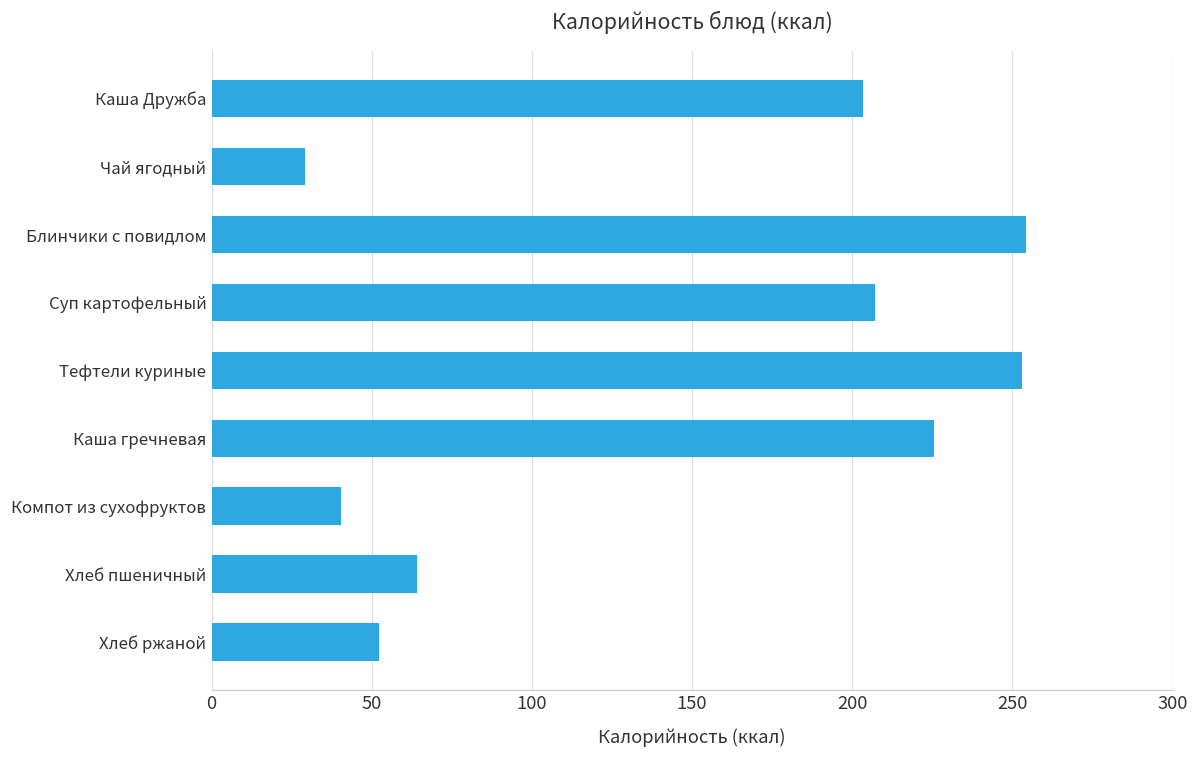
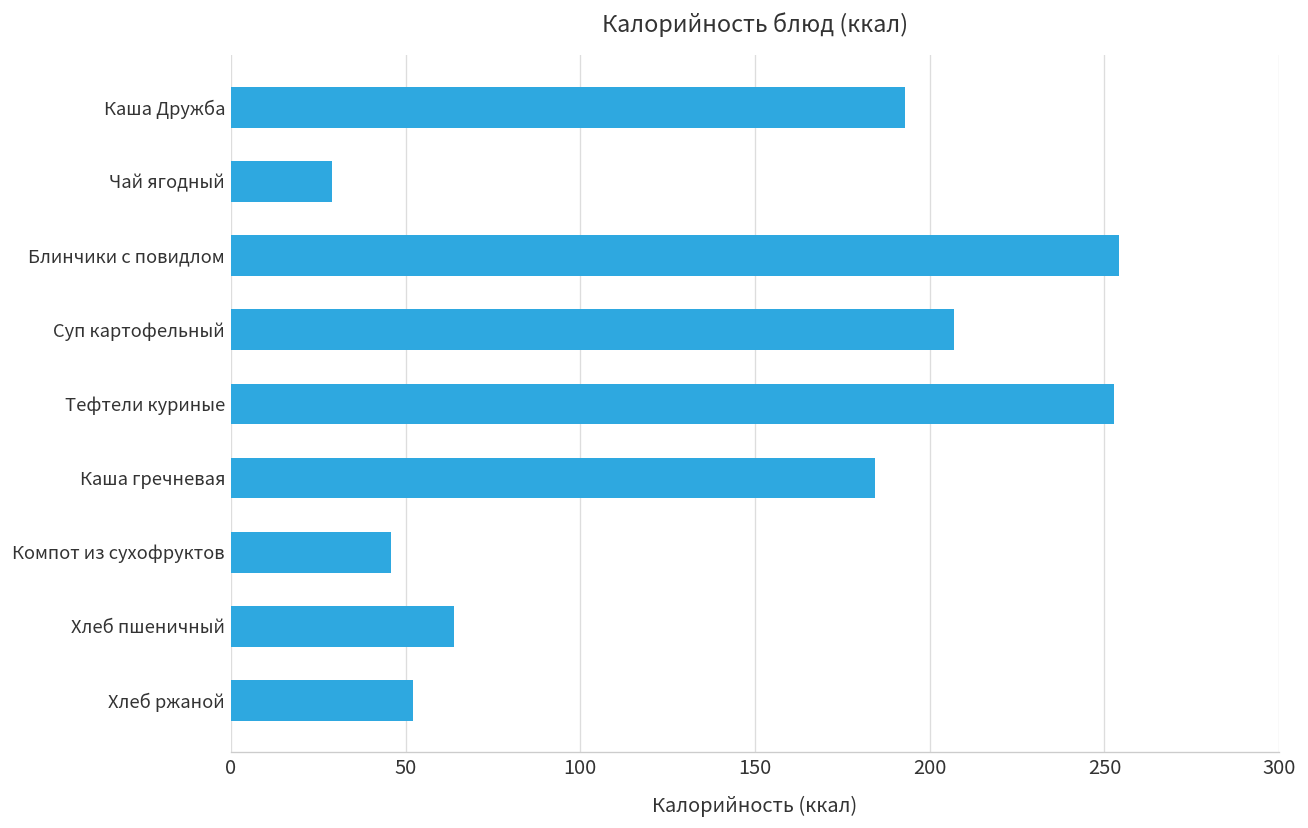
Каша Дружба: 204 -> 193
Каша гречневая: 226 -> 184
Компот из сухофруктов: 40 -> 46
